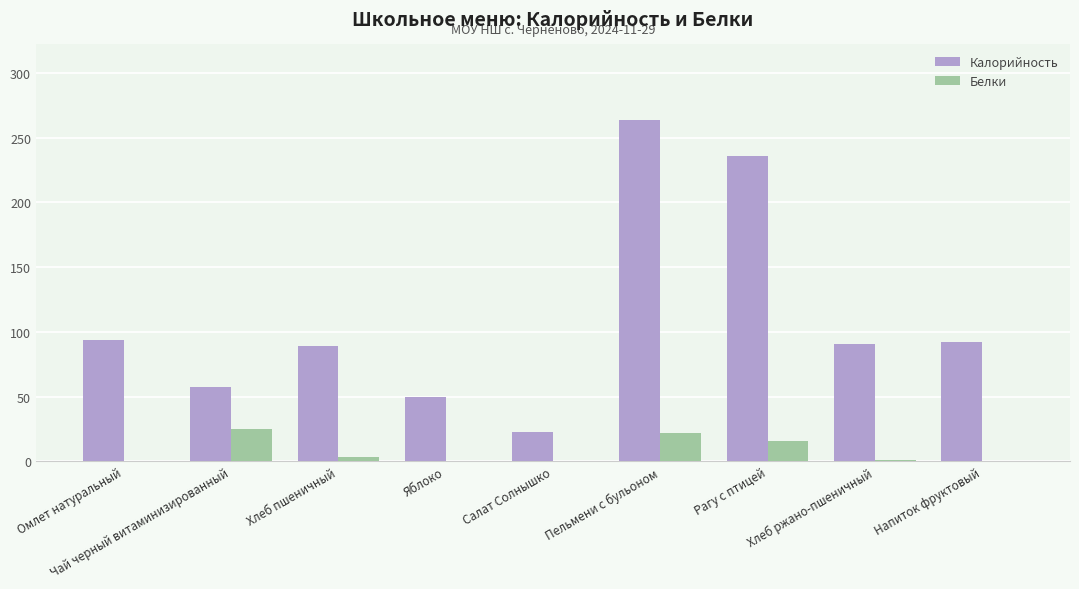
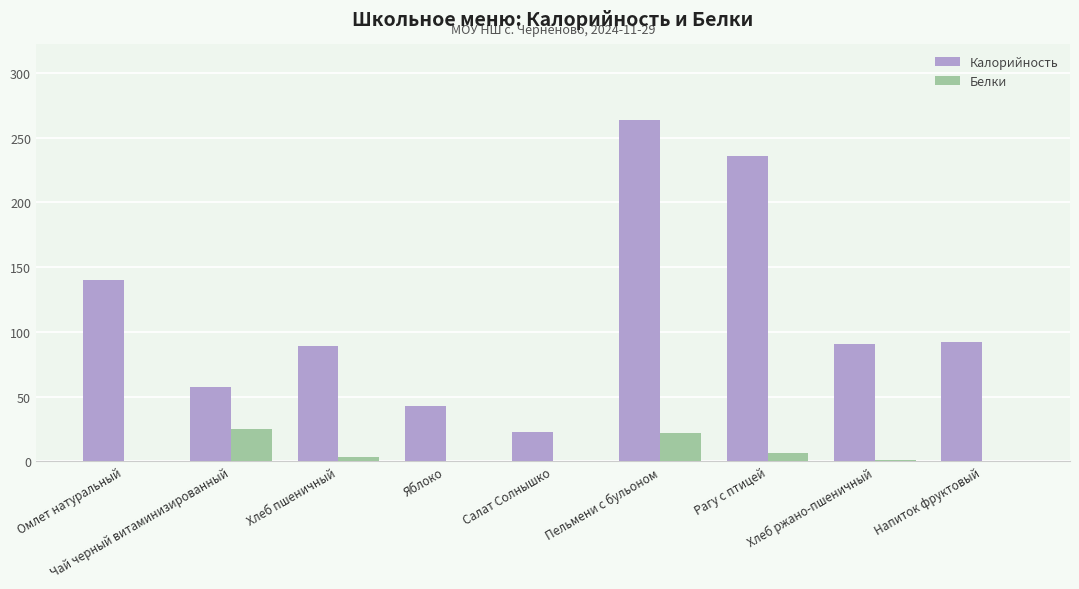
Калорийность, Омлет натуральный: 94 -> 140
Калорийность, Яблоко: 50 -> 43
Белки, Рагу с птицей: 16 -> 7
